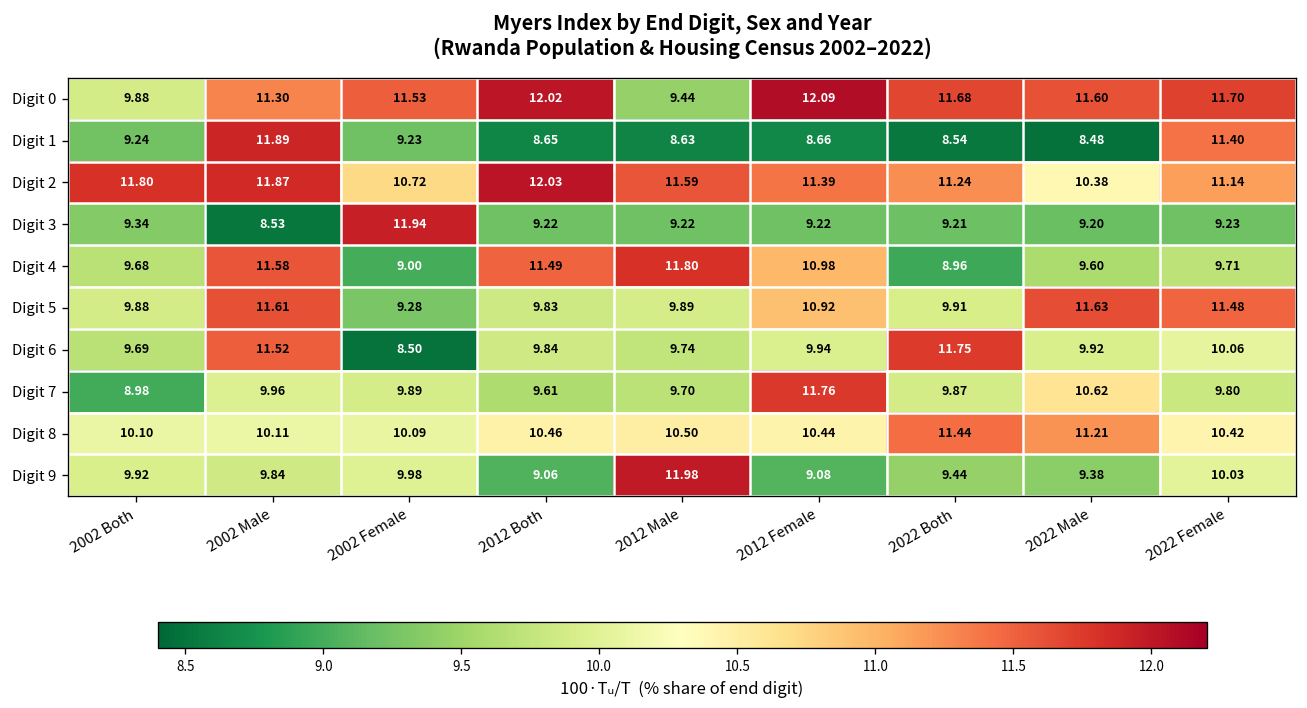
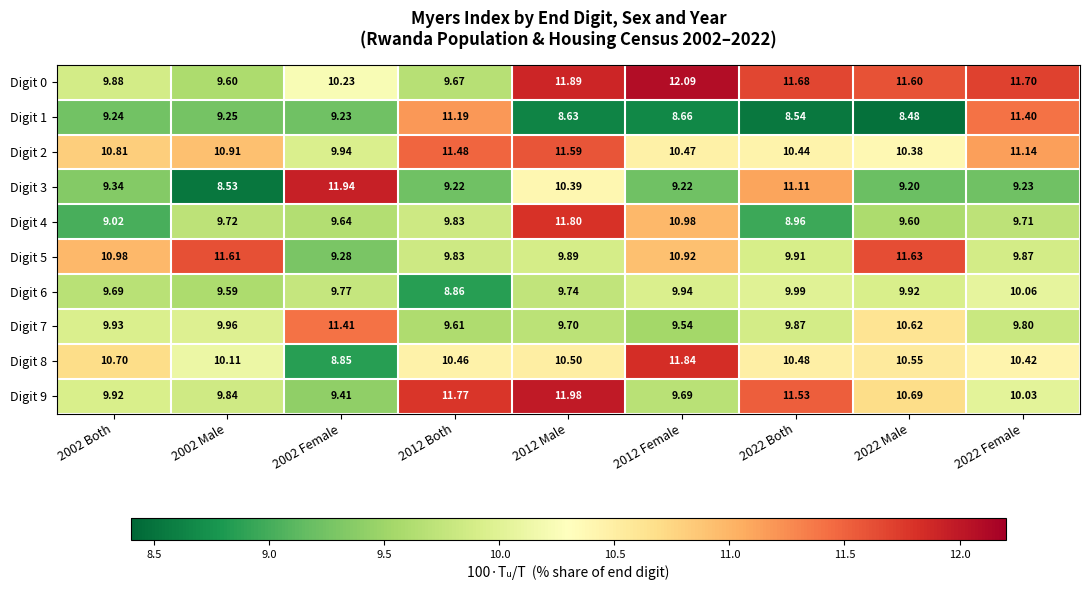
Digit 0, 2002 Male: 11.30 -> 9.60
Digit 0, 2002 Female: 11.53 -> 10.23
Digit 0, 2012 Both: 12.02 -> 9.67
Digit 0, 2012 Male: 9.44 -> 11.89
Digit 1, 2002 Male: 11.89 -> 9.25
Digit 1, 2012 Both: 8.65 -> 11.19
Digit 2, 2002 Both: 11.80 -> 10.81
Digit 2, 2002 Male: 11.87 -> 10.91
Digit 2, 2002 Female: 10.72 -> 9.94
Digit 2, 2012 Both: 12.03 -> 11.48
Digit 2, 2012 Female: 11.39 -> 10.47
Digit 2, 2022 Both: 11.24 -> 10.44
Digit 3, 2012 Male: 9.22 -> 10.39
Digit 3, 2022 Both: 9.21 -> 11.11
Digit 4, 2002 Both: 9.68 -> 9.02
Digit 4, 2002 Male: 11.58 -> 9.72
Digit 4, 2002 Female: 9.00 -> 9.64
Digit 4, 2012 Both: 11.49 -> 9.83
Digit 5, 2002 Both: 9.88 -> 10.98
Digit 5, 2022 Female: 11.48 -> 9.87
Digit 6, 2002 Male: 11.52 -> 9.59
Digit 6, 2002 Female: 8.50 -> 9.77
Digit 6, 2012 Both: 9.84 -> 8.86
Digit 6, 2022 Both: 11.75 -> 9.99
Digit 7, 2002 Both: 8.98 -> 9.93
Digit 7, 2002 Female: 9.89 -> 11.41
Digit 7, 2012 Female: 11.76 -> 9.54
Digit 8, 2002 Both: 10.10 -> 10.70
Digit 8, 2002 Female: 10.09 -> 8.85
Digit 8, 2012 Female: 10.44 -> 11.84
Digit 8, 2022 Both: 11.44 -> 10.48
Digit 8, 2022 Male: 11.21 -> 10.55
Digit 9, 2002 Female: 9.98 -> 9.41
Digit 9, 2012 Both: 9.06 -> 11.77
Digit 9, 2012 Female: 9.08 -> 9.69
Digit 9, 2022 Both: 9.44 -> 11.53
Digit 9, 2022 Male: 9.38 -> 10.69
